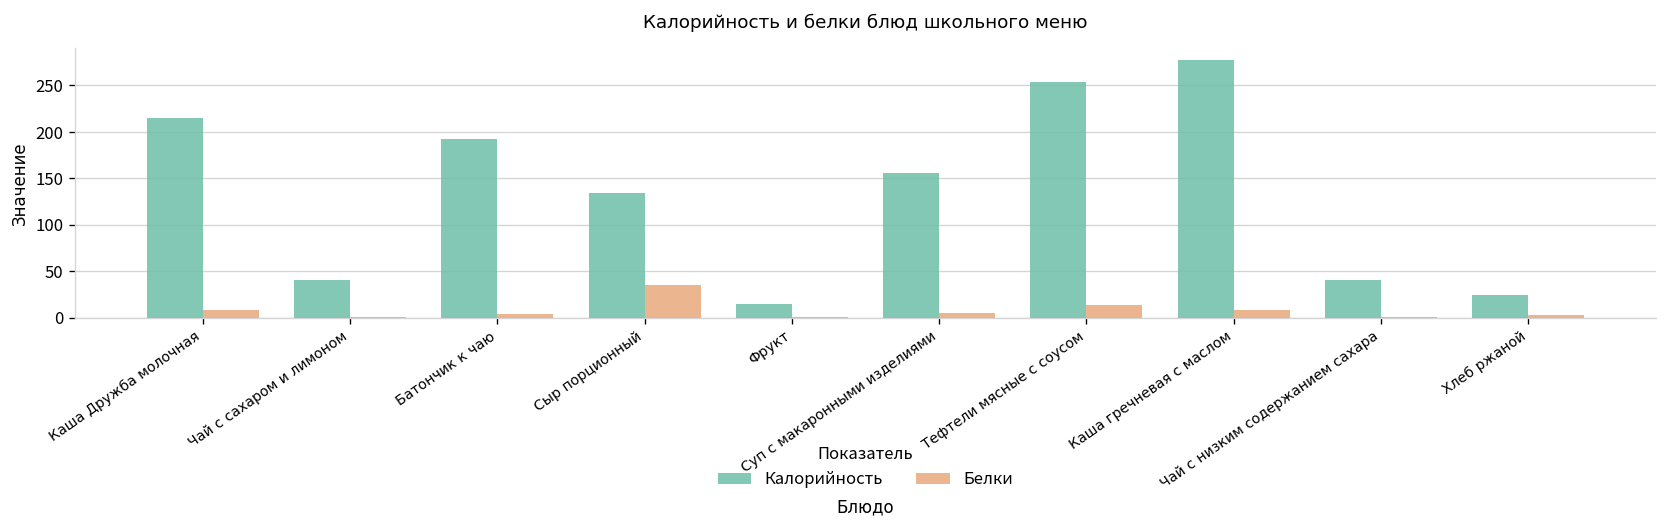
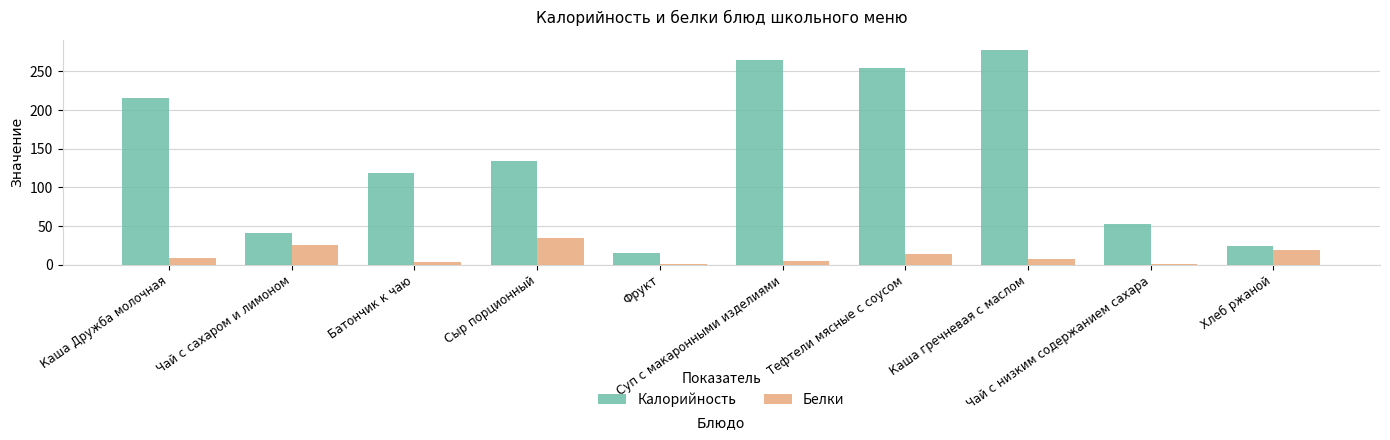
Белки, Чай с сахаром и лимоном: 0 -> 30
Калорийность, Батончик к чаю: 190 -> 120
Калорийность, Суп с макаронными изделиями: 160 -> 260
Калорийность, Чай с низким содержанием сахара: 40 -> 50
Белки, Хлеб ржаной: 0 -> 20
